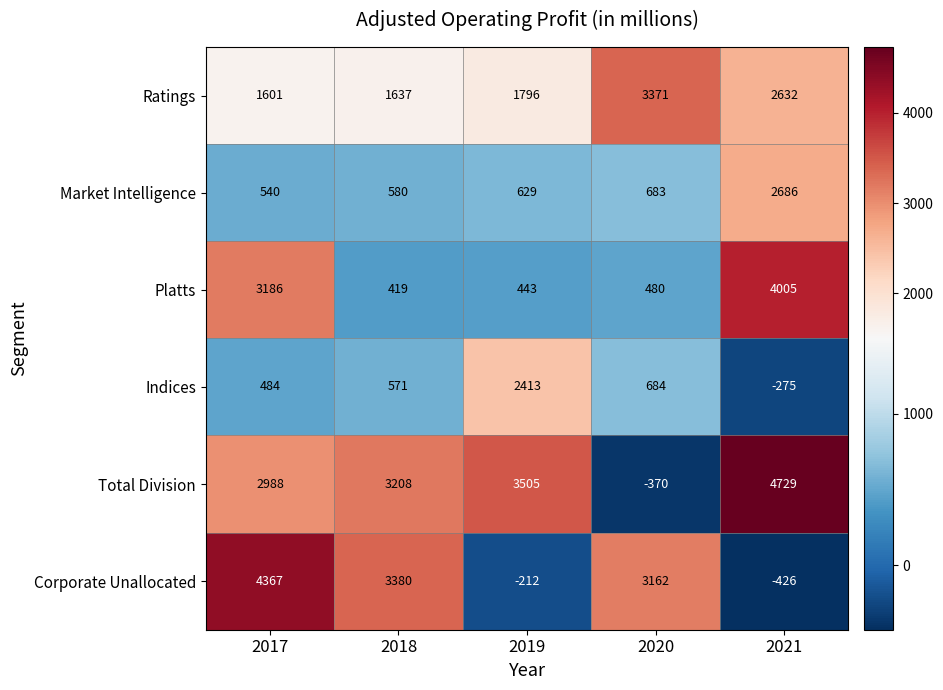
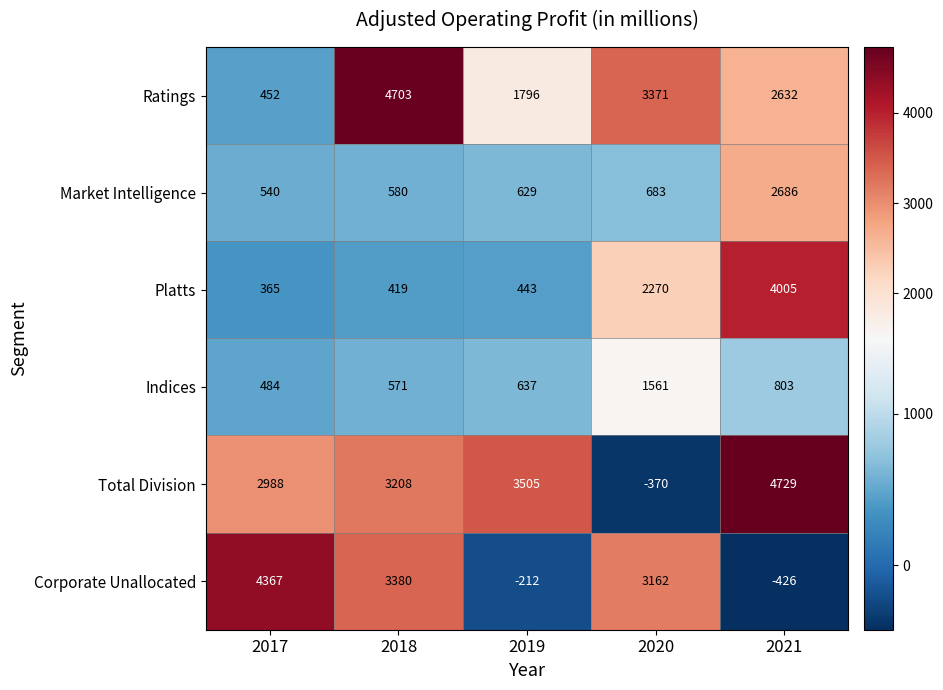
Ratings, 2017: 1601 -> 452
Ratings, 2018: 1637 -> 4703
Platts, 2017: 3186 -> 365
Platts, 2020: 480 -> 2270
Indices, 2019: 2413 -> 637
Indices, 2020: 684 -> 1561
Indices, 2021: -275 -> 803
